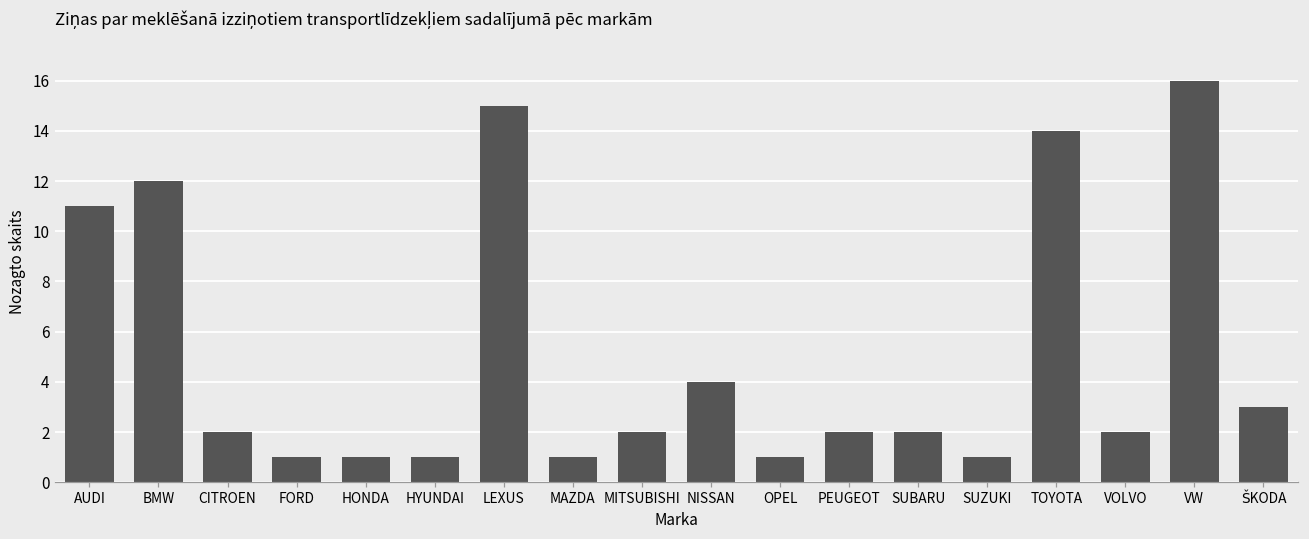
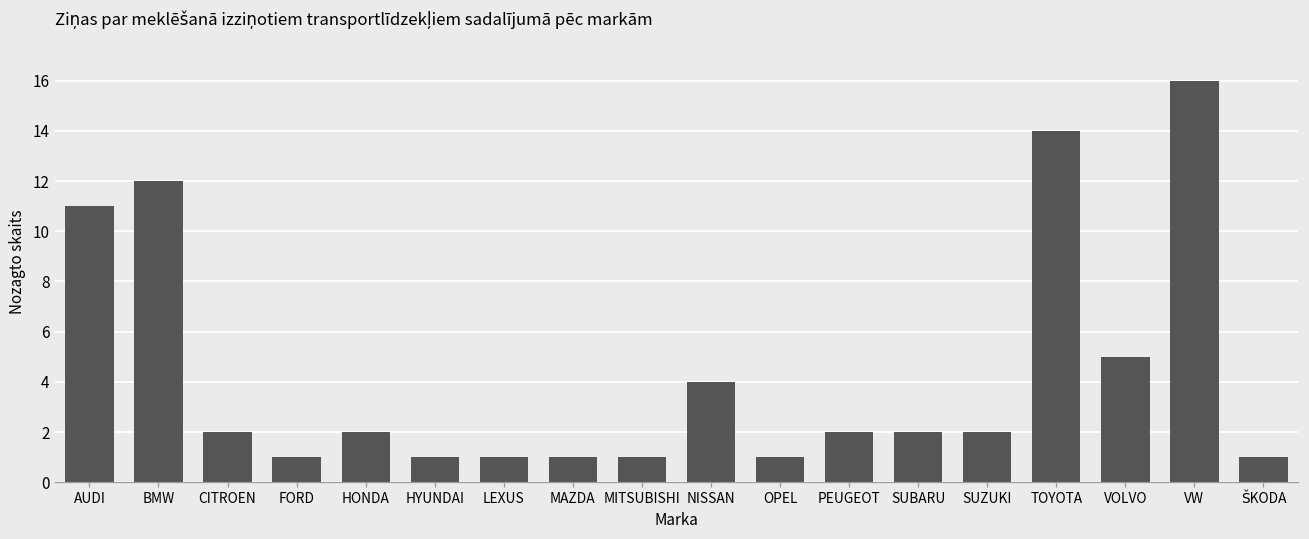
HONDA: 1 -> 2
LEXUS: 15 -> 1
MITSUBISHI: 2 -> 1
SUZUKI: 1 -> 2
VOLVO: 2 -> 5
ŠKODA: 3 -> 1
